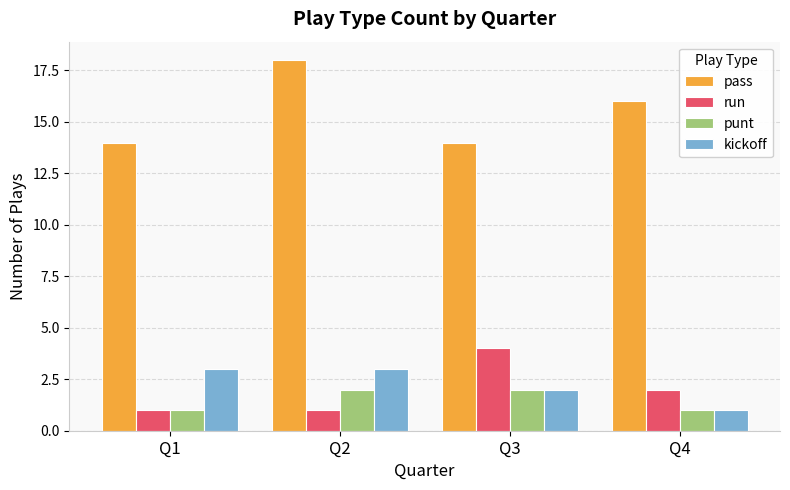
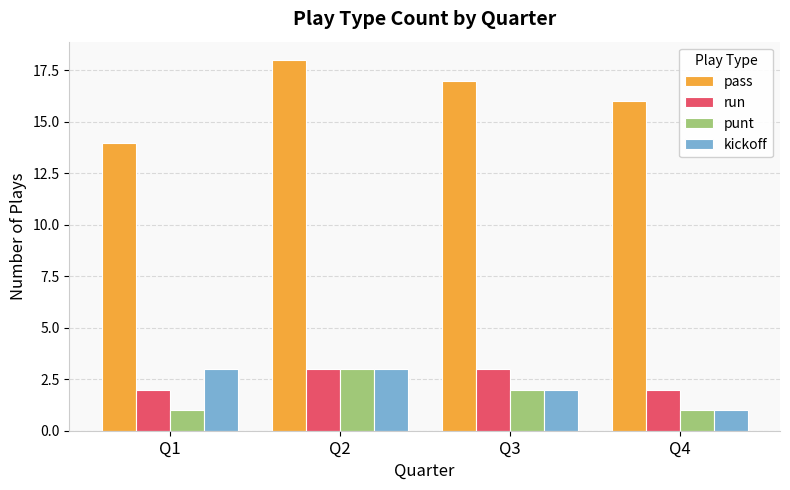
run, Q1: 1 -> 2
run, Q2: 1 -> 3
punt, Q2: 2 -> 3
pass, Q3: 14 -> 17
run, Q3: 4 -> 3
